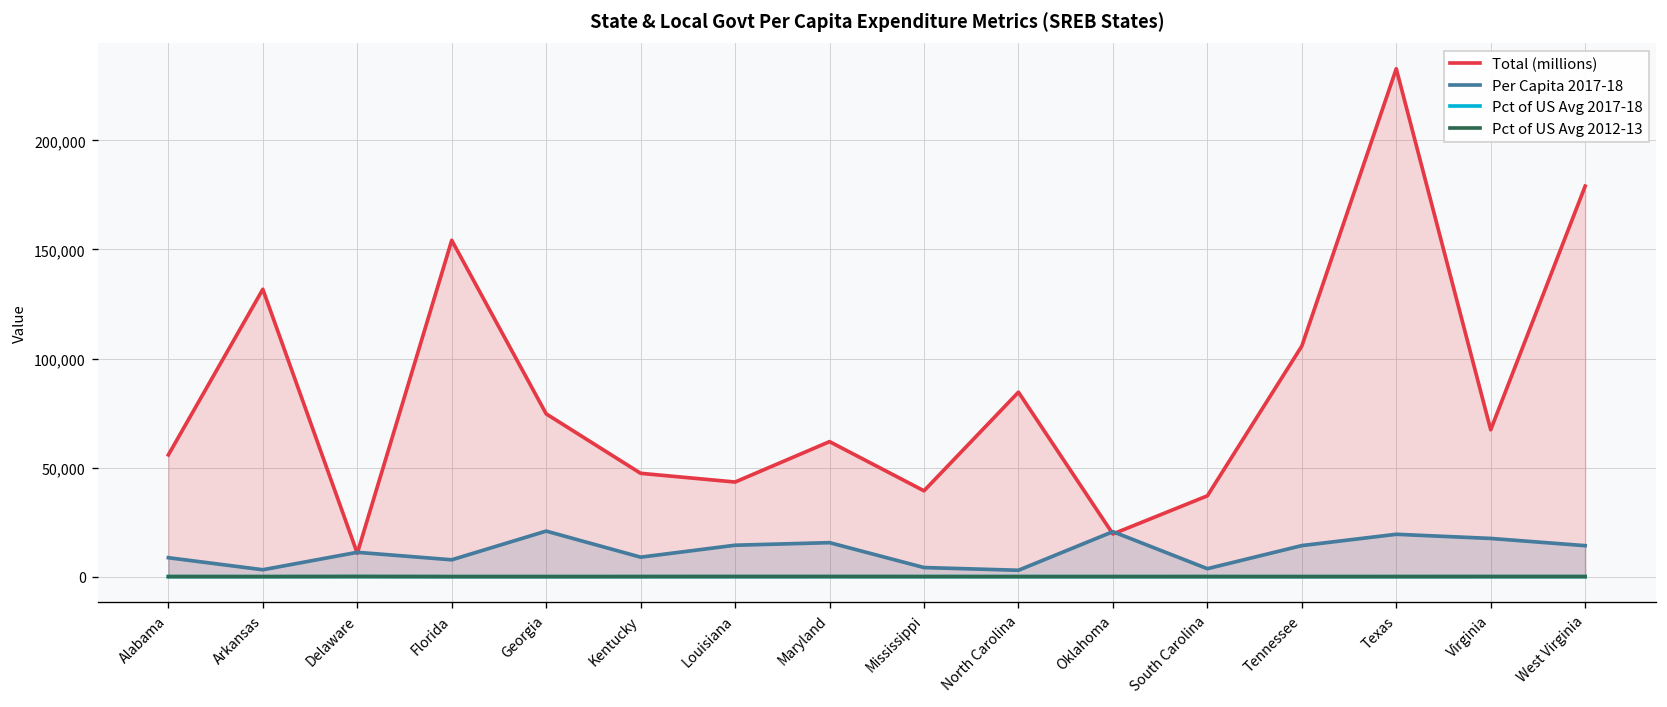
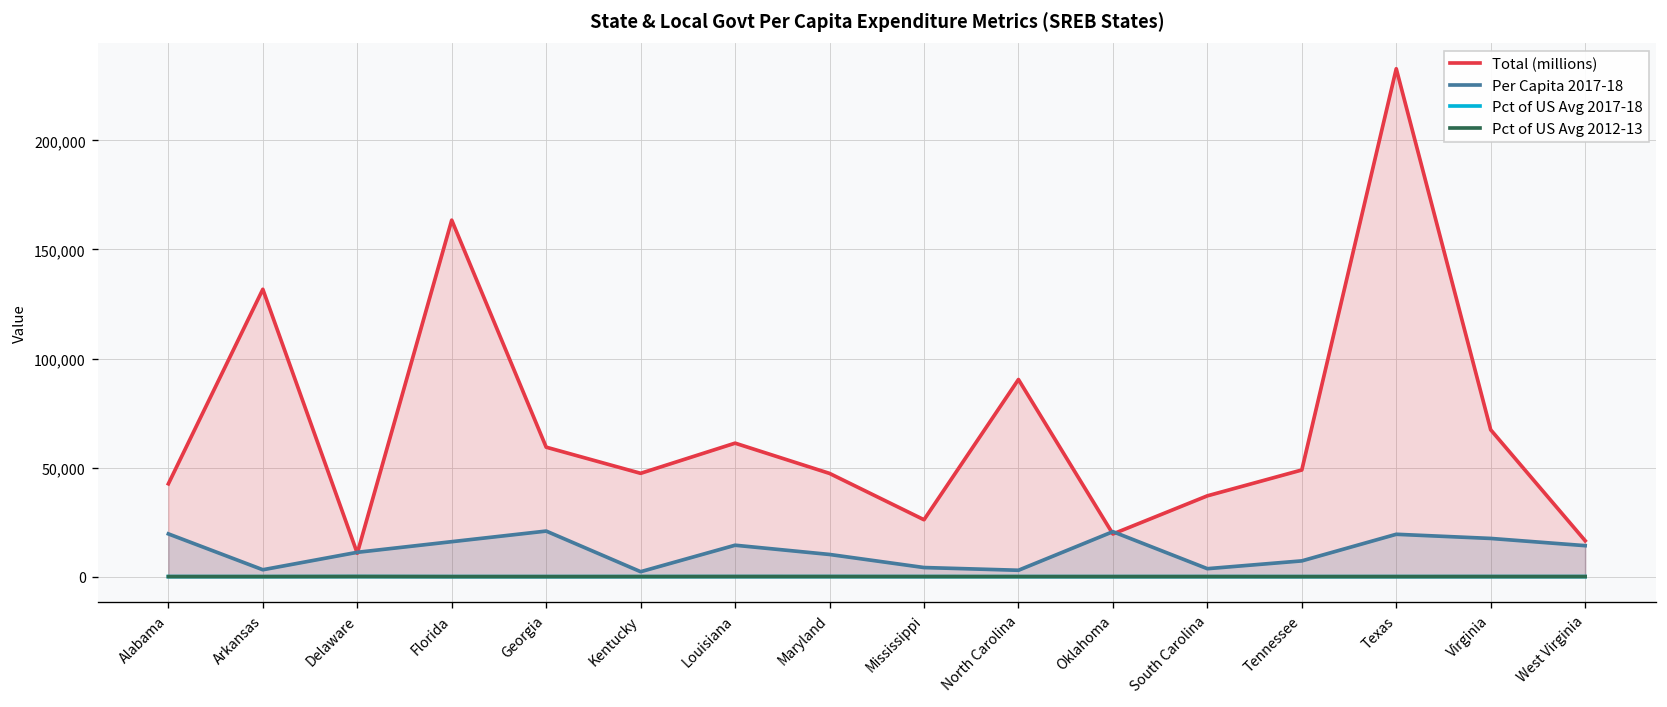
Total (millions), Alabama: 56,000 -> 43,000
Per Capita 2017-18, Alabama: 9,000 -> 20,000
Total (millions), Florida: 154,000 -> 163,000
Per Capita 2017-18, Florida: 8,000 -> 16,000
Total (millions), Georgia: 75,000 -> 59,000
Per Capita 2017-18, Kentucky: 9,000 -> 2,000
Total (millions), Louisiana: 43,000 -> 61,000
Total (millions), Maryland: 62,000 -> 47,000
Per Capita 2017-18, Maryland: 16,000 -> 10,000
Total (millions), Mississippi: 39,000 -> 26,000
Total (millions), North Carolina: 85,000 -> 90,000
Total (millions), Tennessee: 106,000 -> 49,000
Per Capita 2017-18, Tennessee: 14,000 -> 7,000
Total (millions), West Virginia: 179,000 -> 17,000
